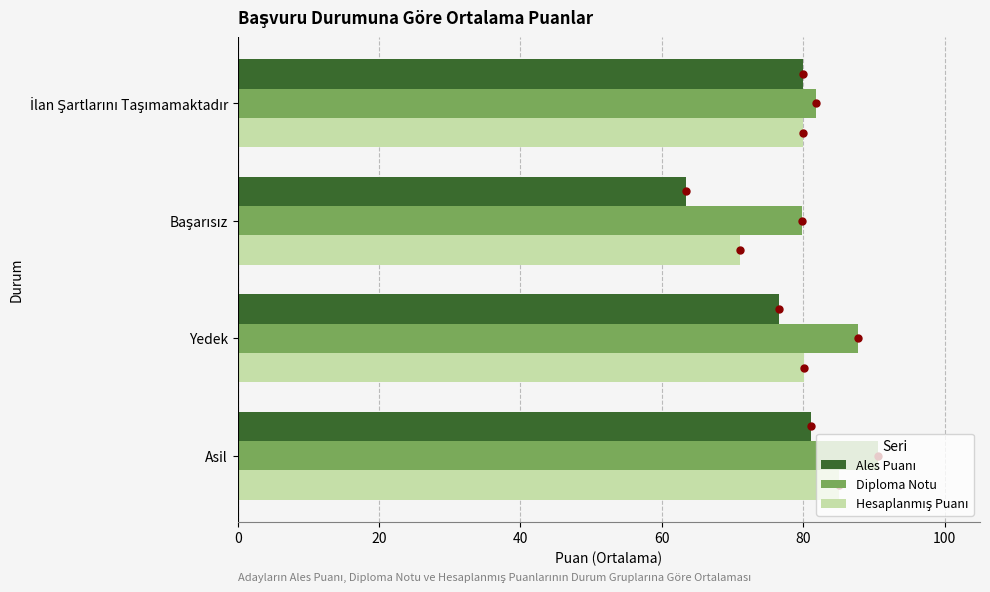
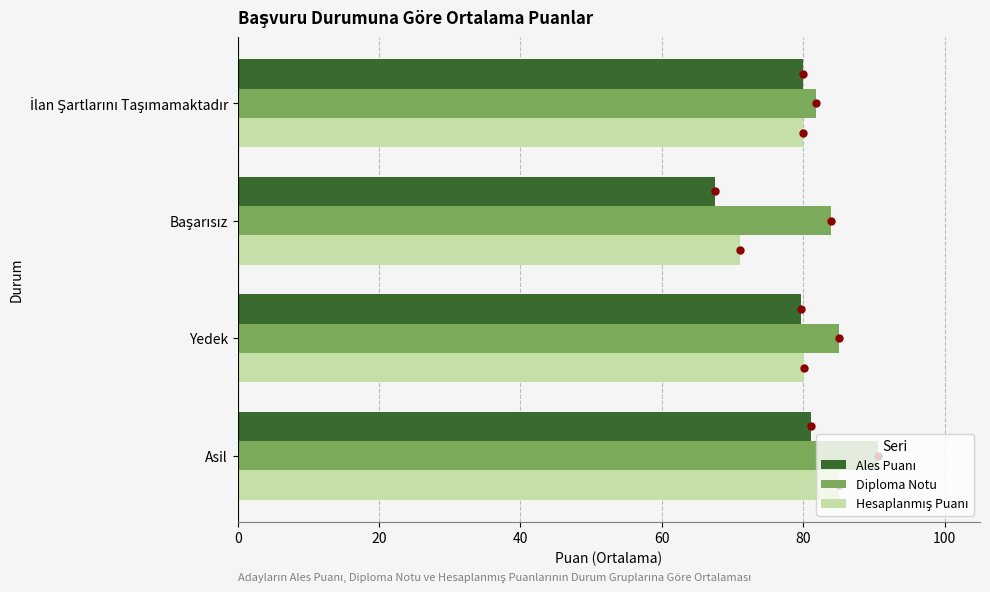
Ales Puanı, Başarısız: 63 -> 68
Diploma Notu, Başarısız: 80 -> 84
Ales Puanı, Yedek: 77 -> 80
Diploma Notu, Yedek: 88 -> 85
